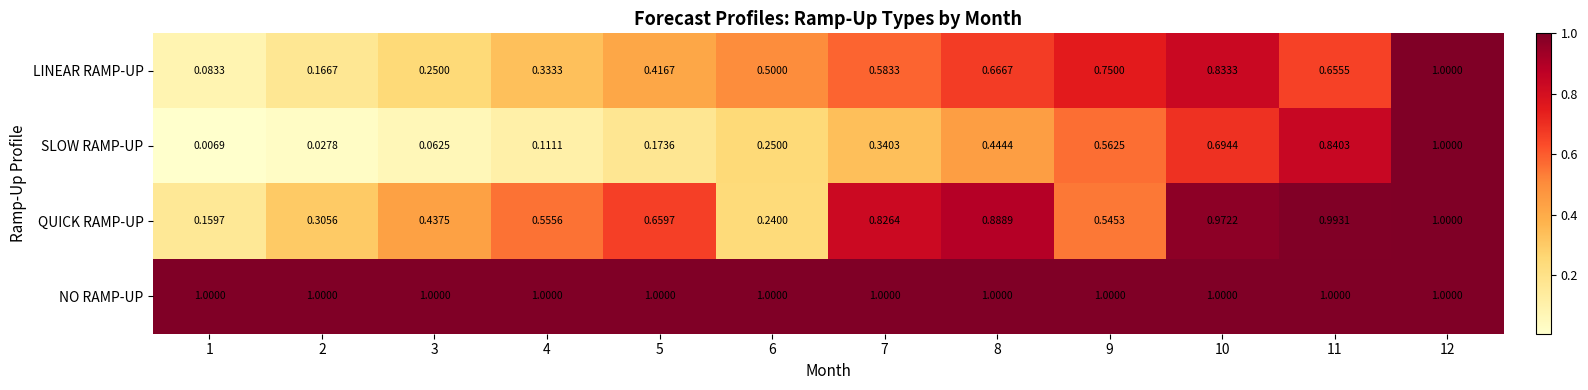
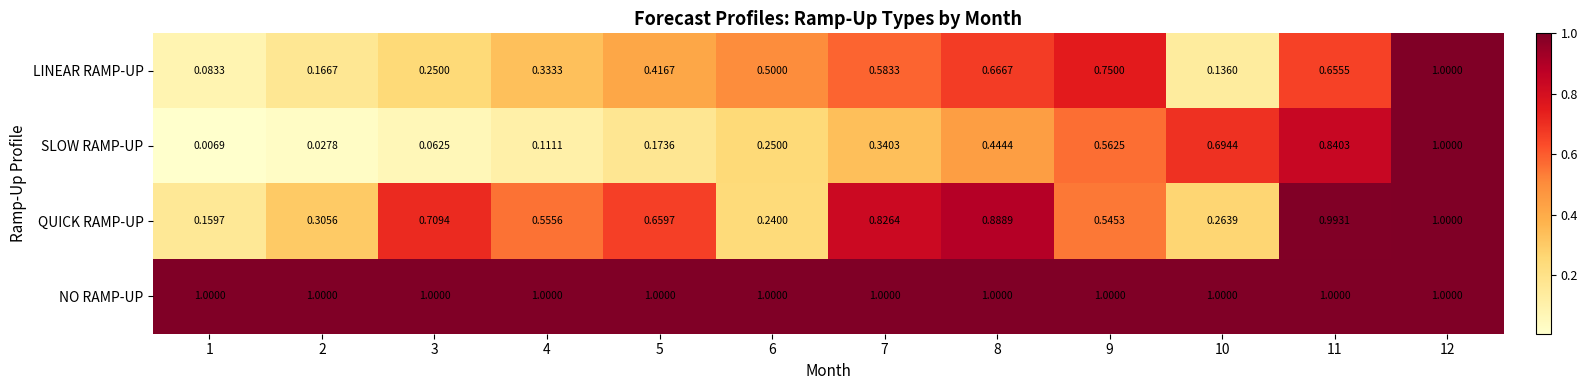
LINEAR RAMP-UP, 10: 0.8333 -> 0.1360
QUICK RAMP-UP, 3: 0.4375 -> 0.7094
QUICK RAMP-UP, 10: 0.9722 -> 0.2639
